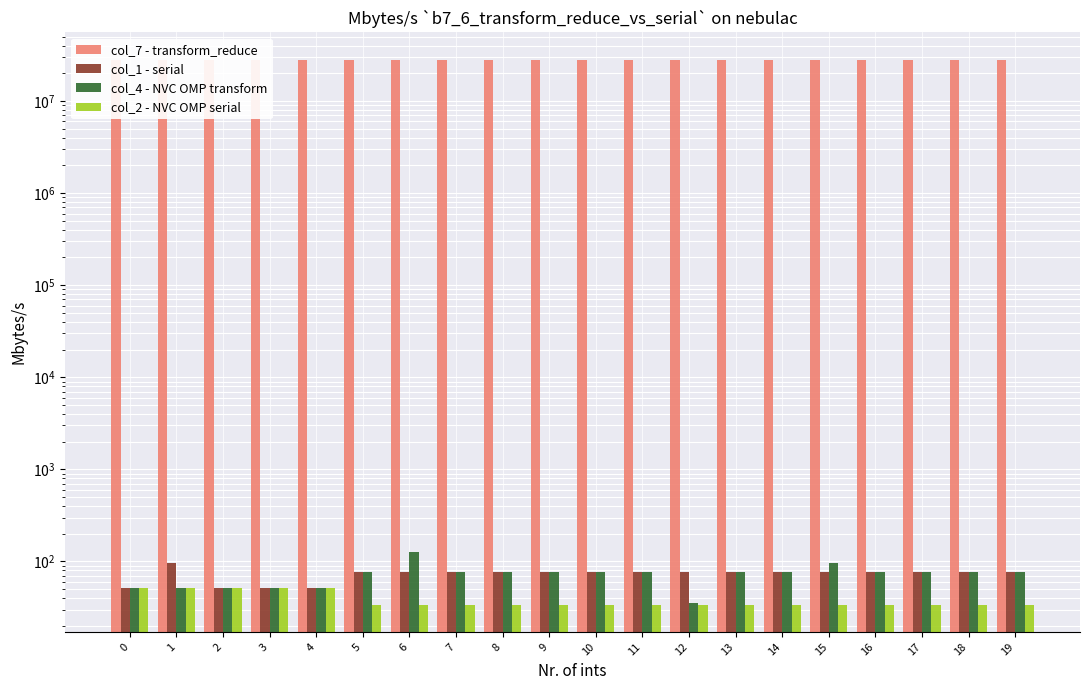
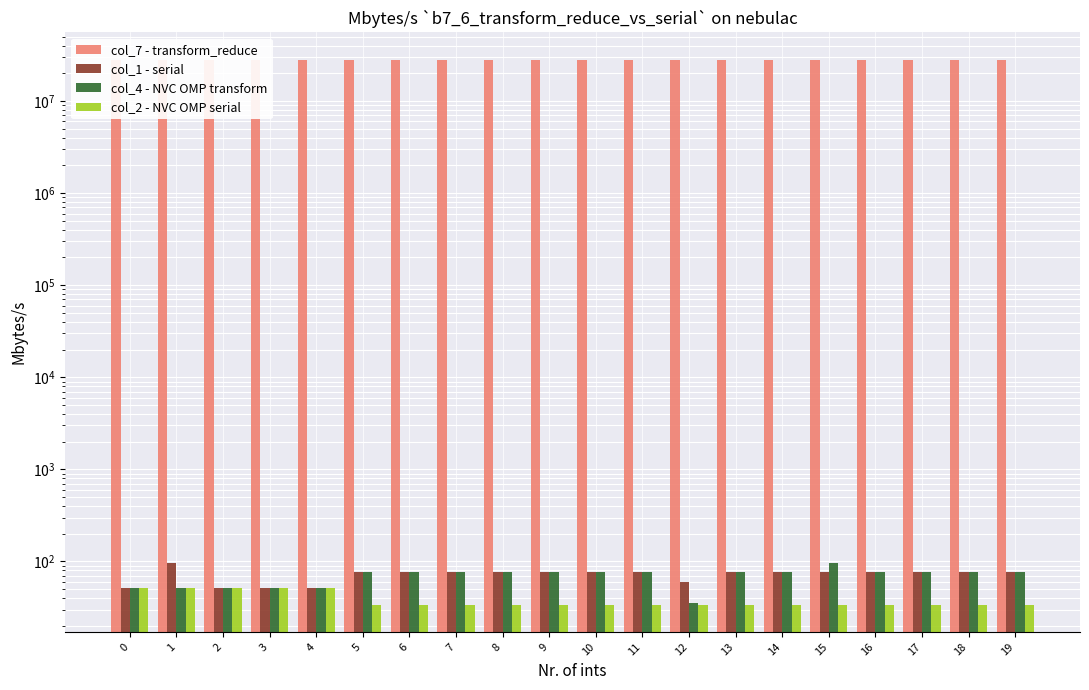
col_4 - NVC OMP transform, 6: 130 -> 80
col_1 - serial, 12: 80 -> 60
